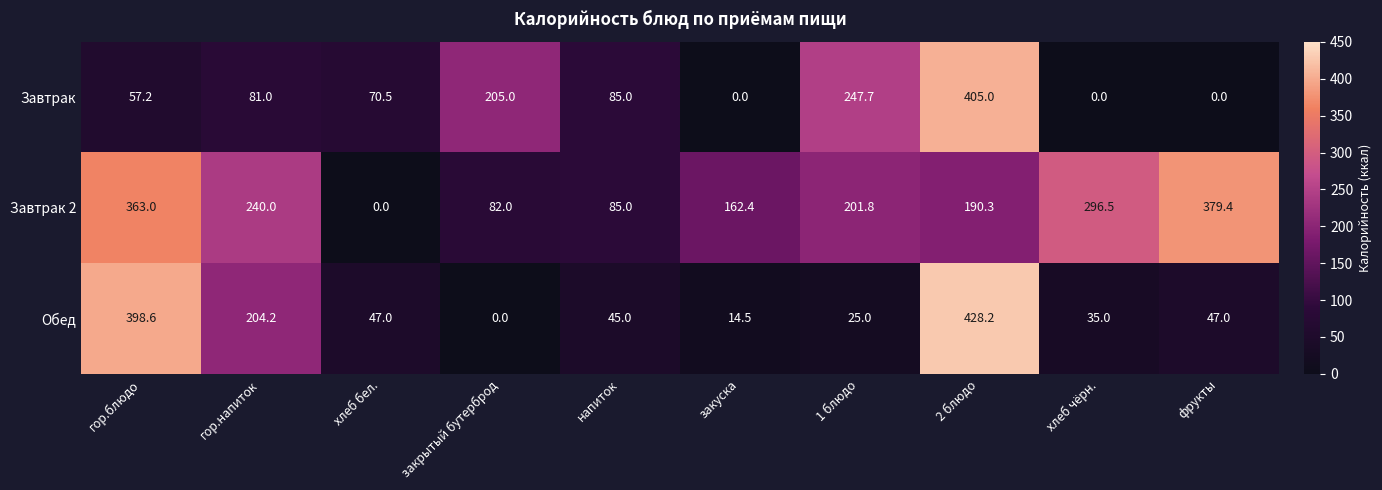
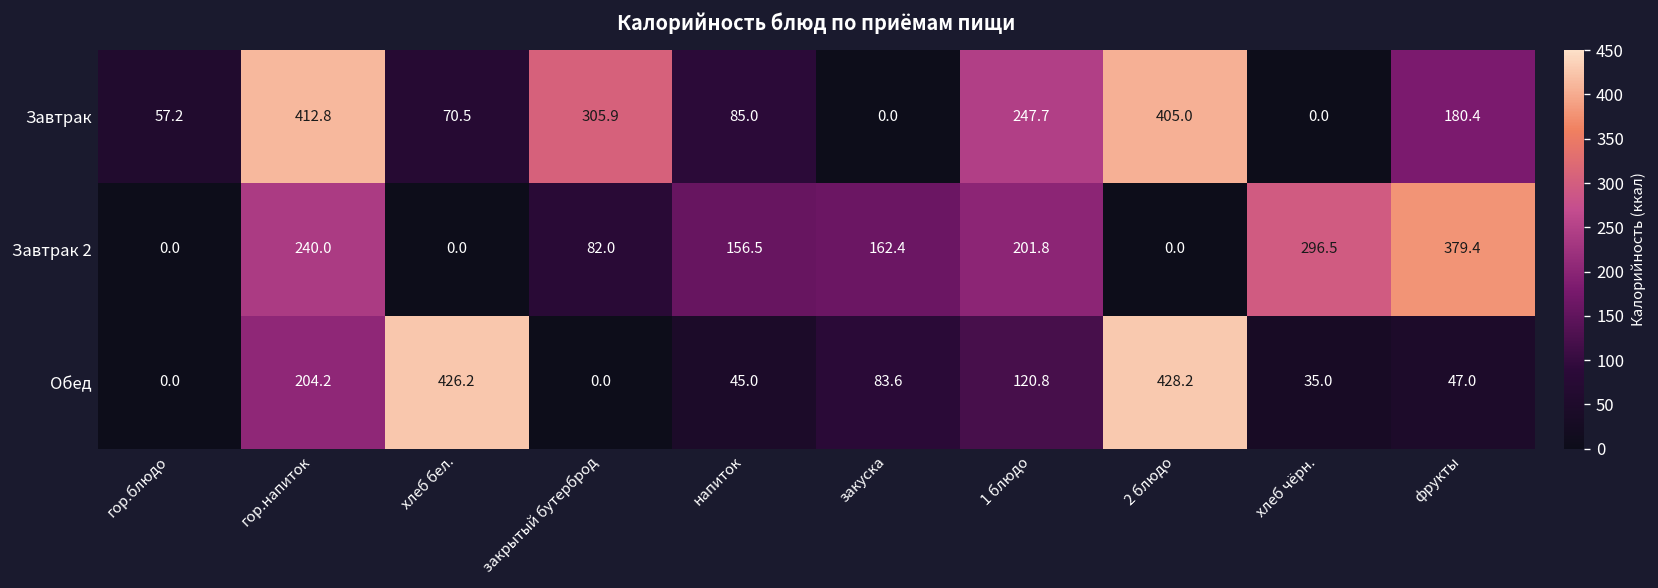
Завтрак, гор.напиток: 81.0 -> 412.8
Завтрак, закрытый бутерброд: 205.0 -> 305.9
Завтрак, фрукты: 0.0 -> 180.4
Завтрак 2, гор.блюдо: 363.0 -> 0.0
Завтрак 2, напиток: 85.0 -> 156.5
Завтрак 2, 2 блюдо: 190.3 -> 0.0
Обед, гор.блюдо: 398.6 -> 0.0
Обед, хлеб бел.: 47.0 -> 426.2
Обед, закуска: 14.5 -> 83.6
Обед, 1 блюдо: 25.0 -> 120.8
